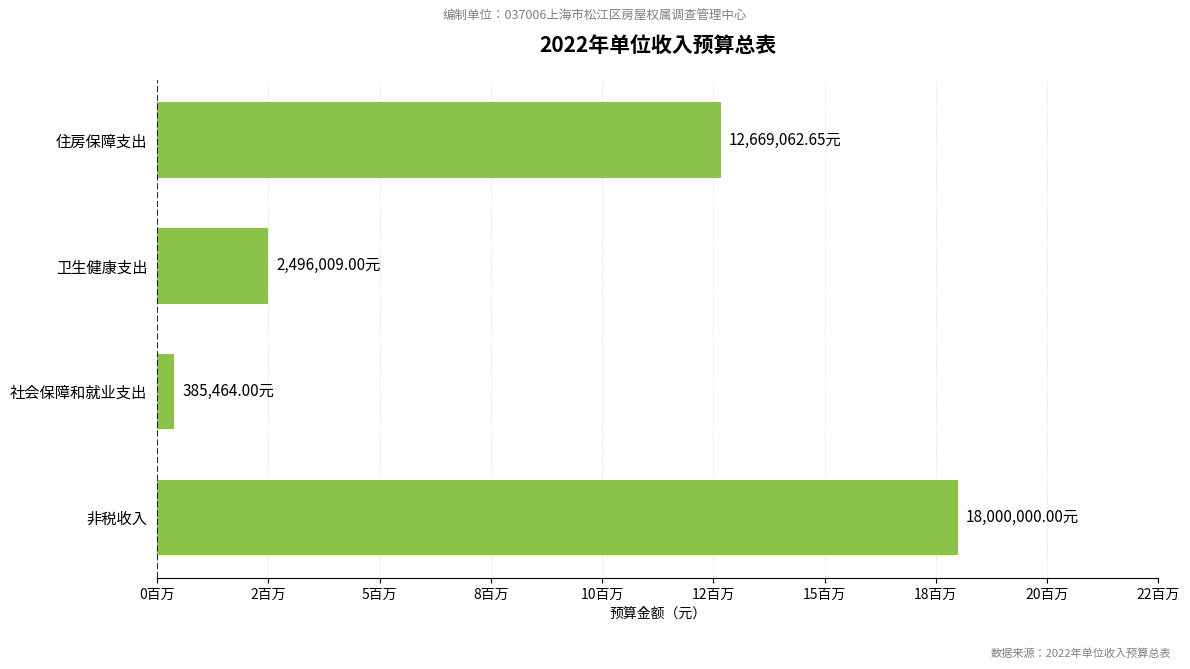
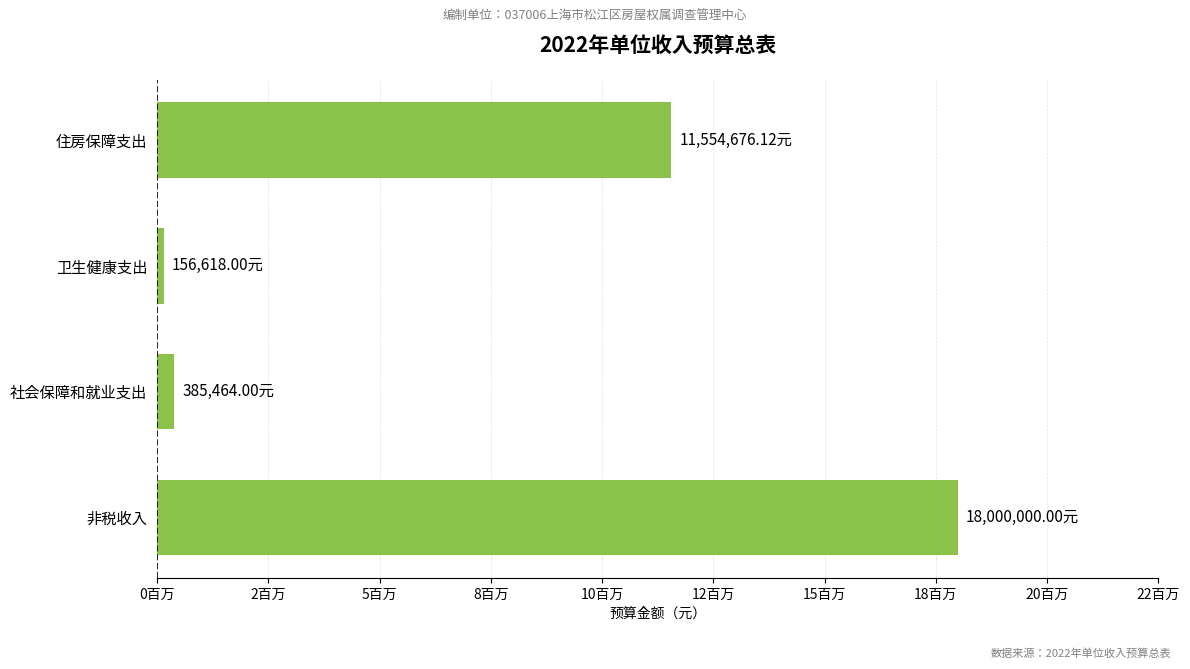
住房保障支出: 12,669,062.65元 -> 11,554,676.12元
卫生健康支出: 2,496,009.00元 -> 156,618.00元
